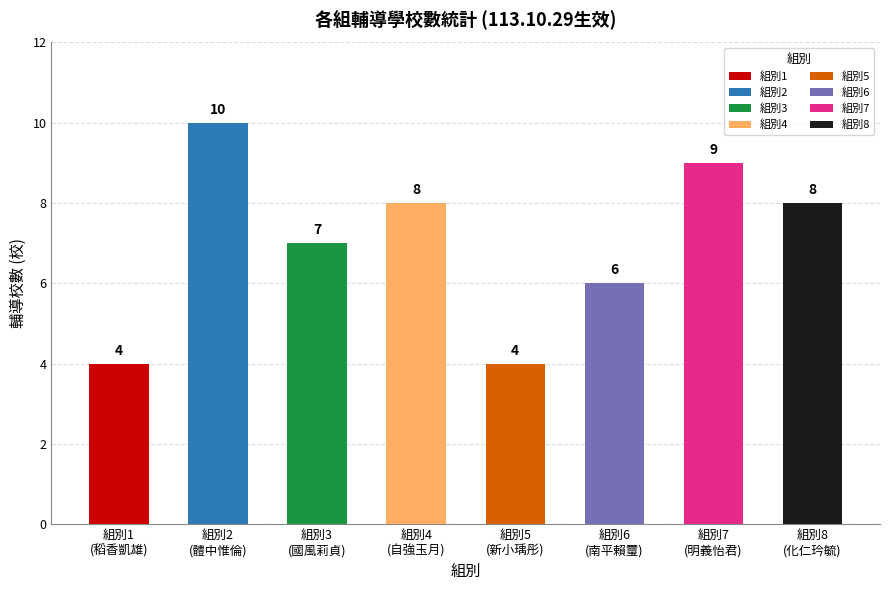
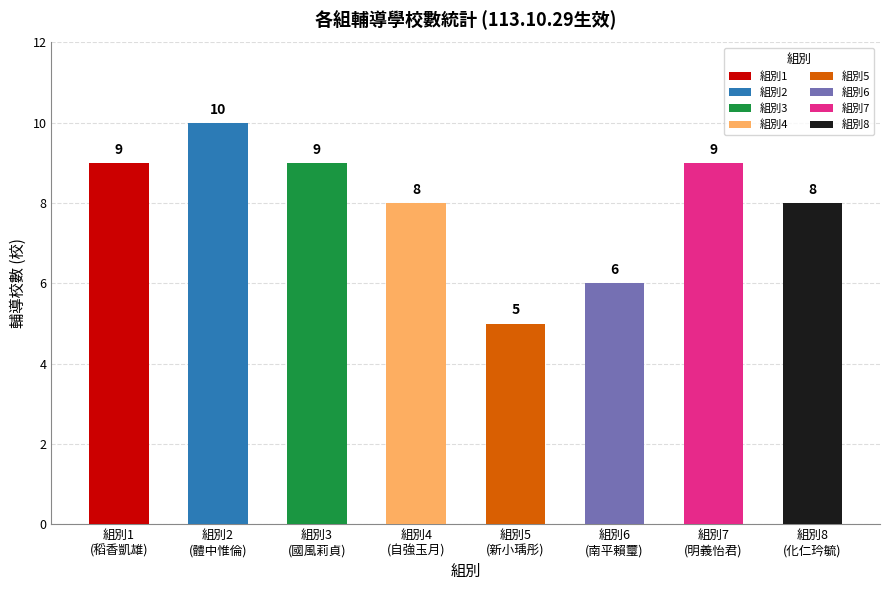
組別1 (稻香凱雄): 4 -> 9
組別3 (國風莉貞): 7 -> 9
組別5 (新小瑀彤): 4 -> 5
